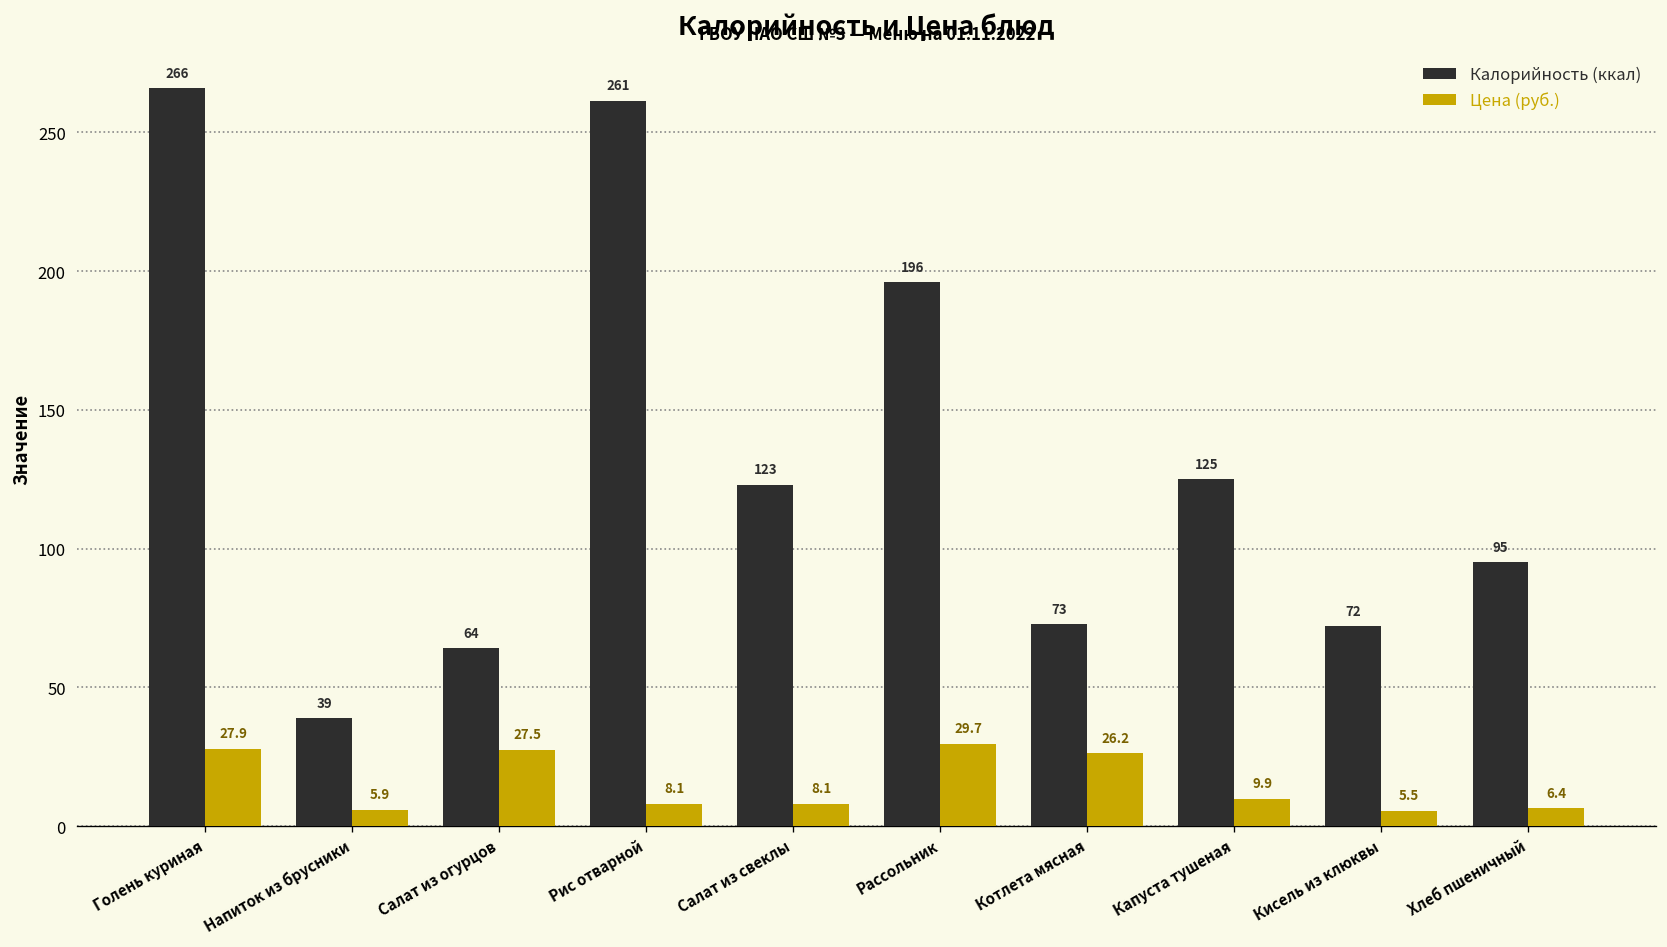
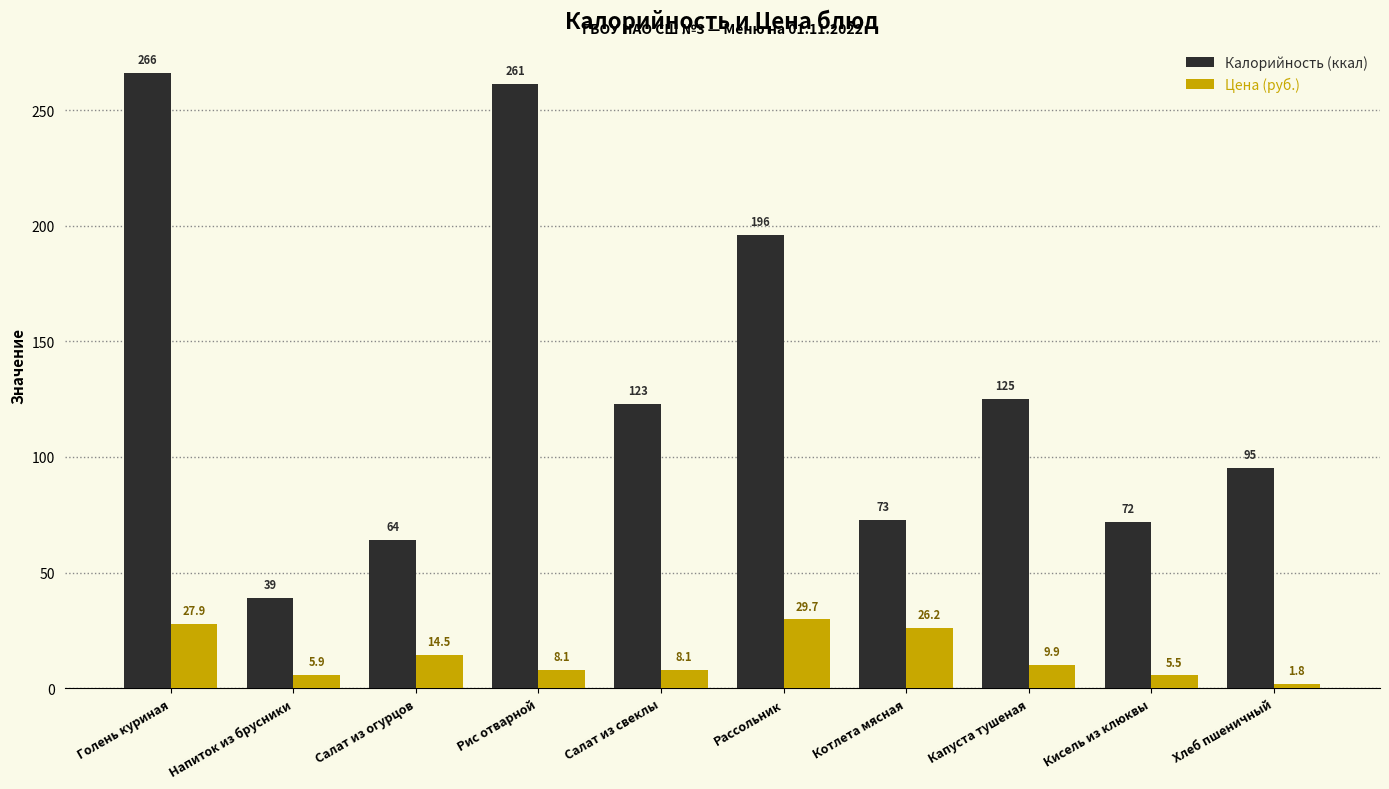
Цена (руб.), Салат из огурцов: 27.5 -> 14.5
Цена (руб.), Хлеб пшеничный: 6.4 -> 1.8
